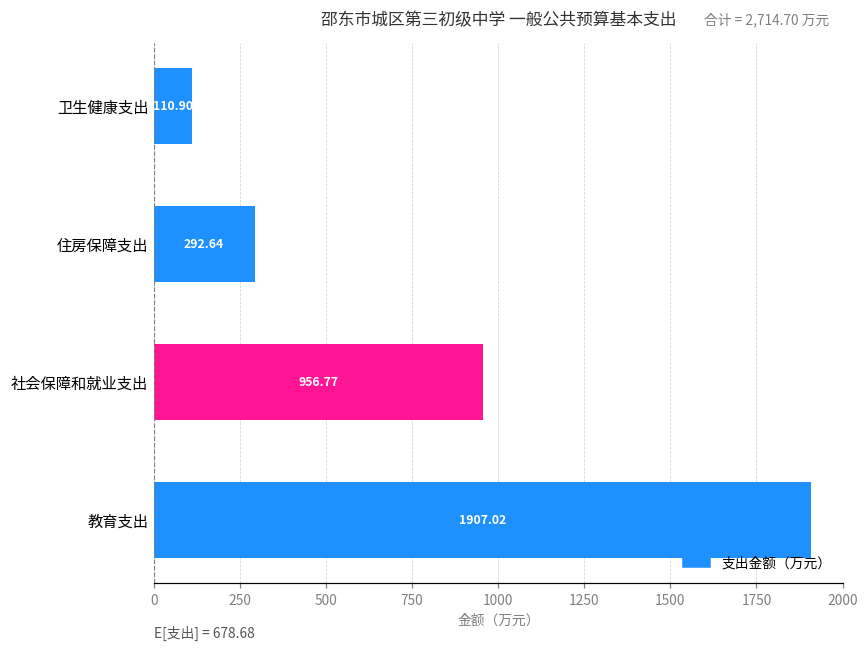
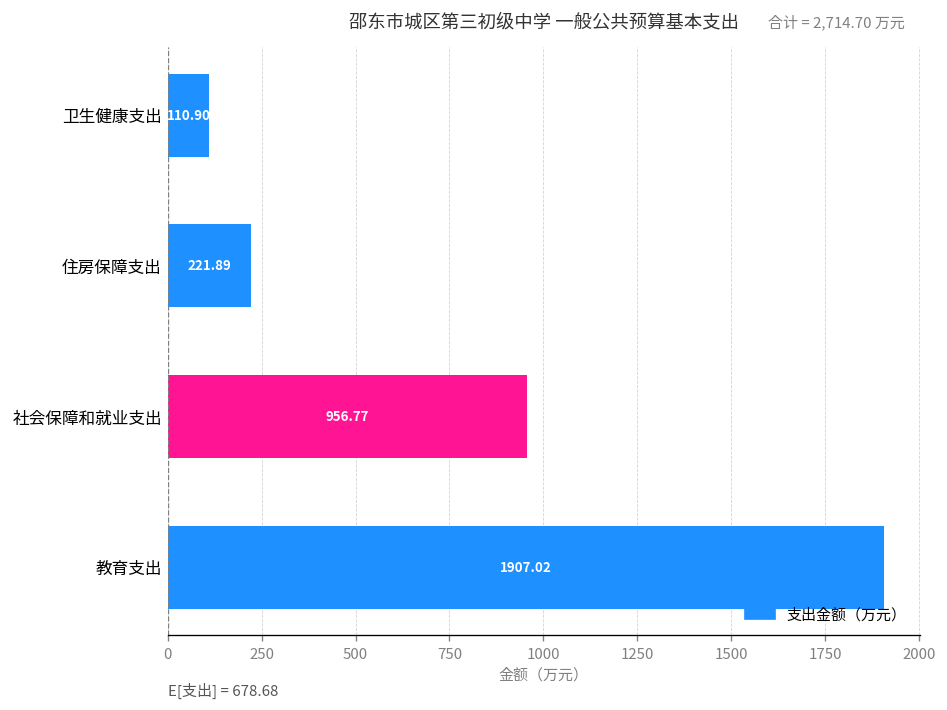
住房保障支出: 292.64 -> 221.89
